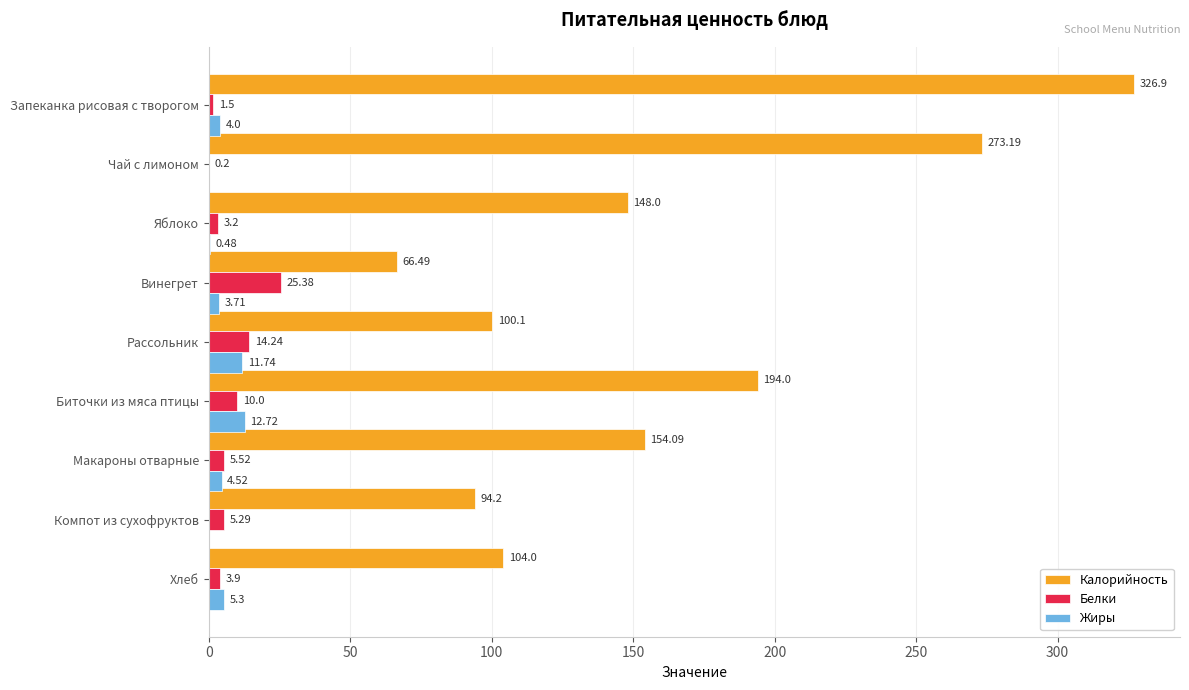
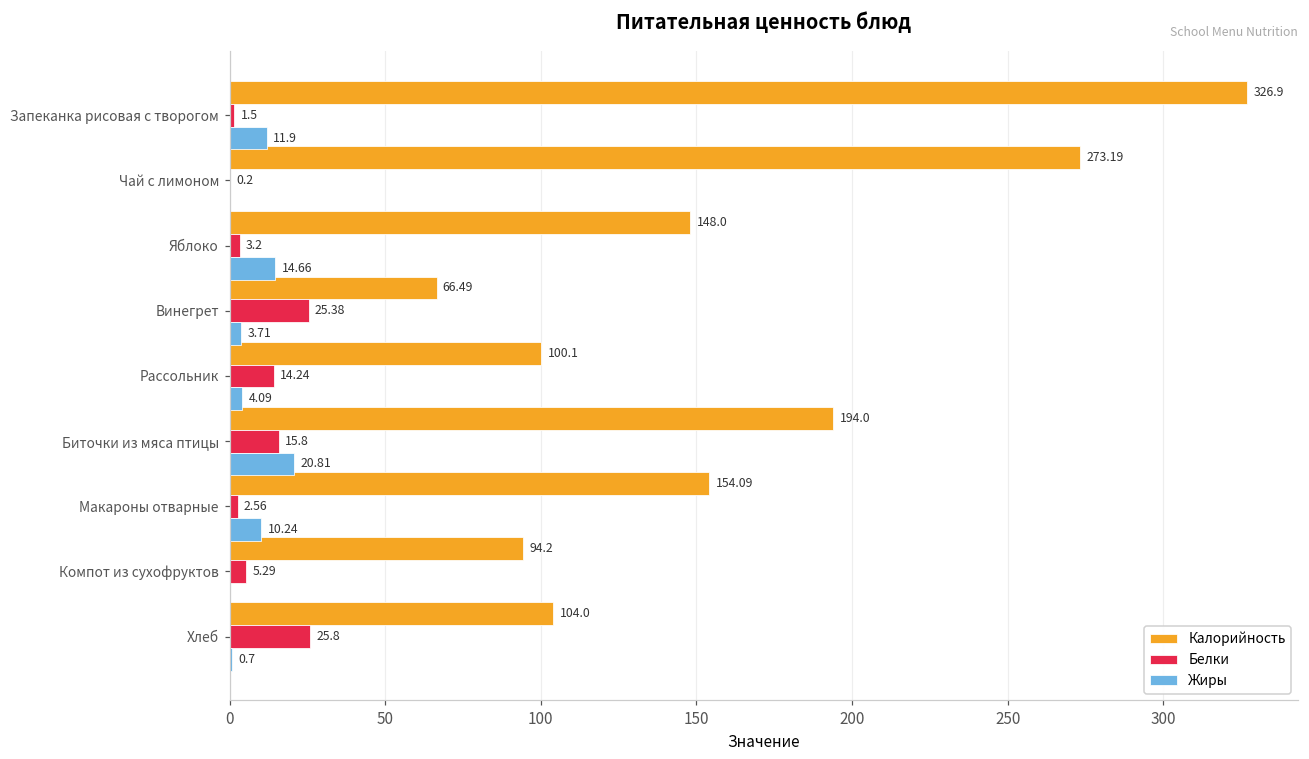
Жиры, Запеканка рисовая с творогом: 4.0 -> 11.9
Жиры, Яблоко: 0.48 -> 14.66
Жиры, Рассольник: 11.74 -> 4.09
Белки, Биточки из мяса птицы: 10.0 -> 15.8
Жиры, Биточки из мяса птицы: 12.72 -> 20.81
Белки, Макароны отварные: 5.52 -> 2.56
Жиры, Макароны отварные: 4.52 -> 10.24
Белки, Хлеб: 3.9 -> 25.8
Жиры, Хлеб: 5.3 -> 0.7
